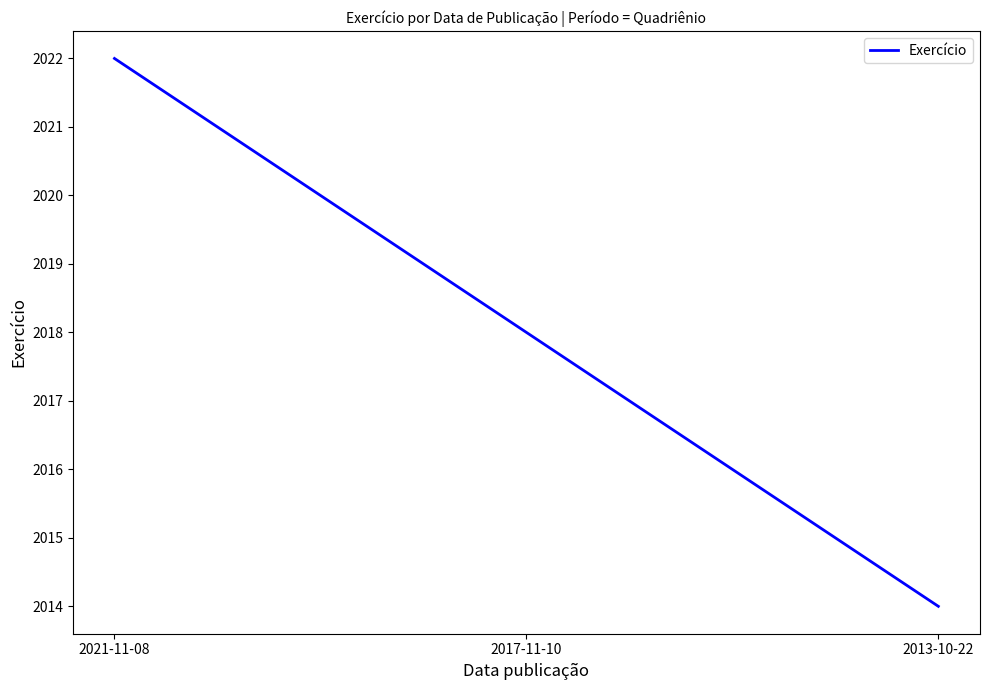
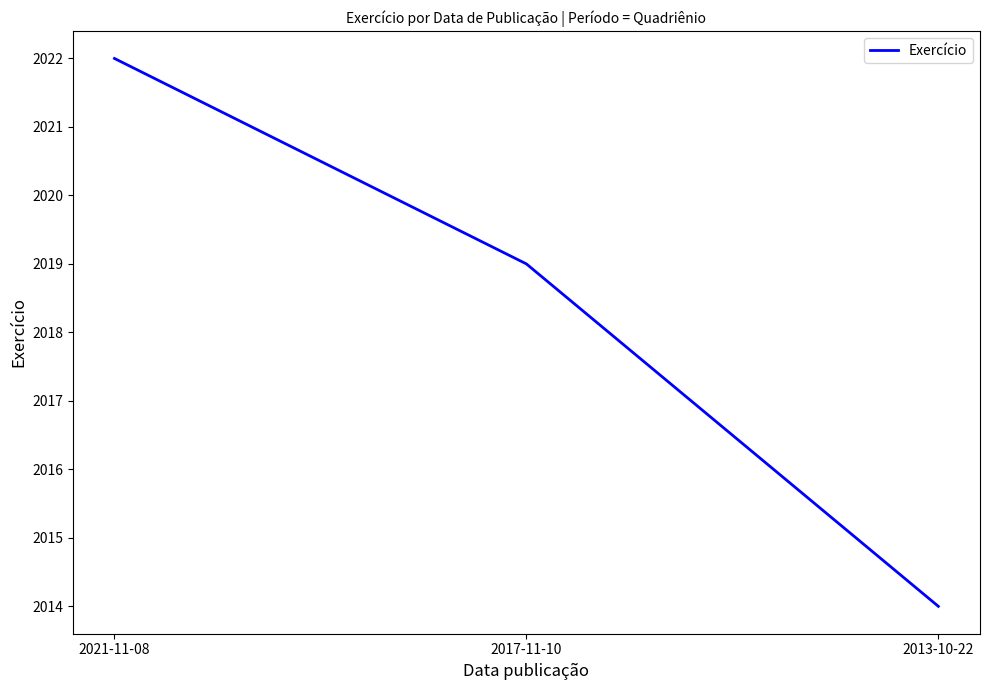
2017-11-10: 2018 -> 2019
